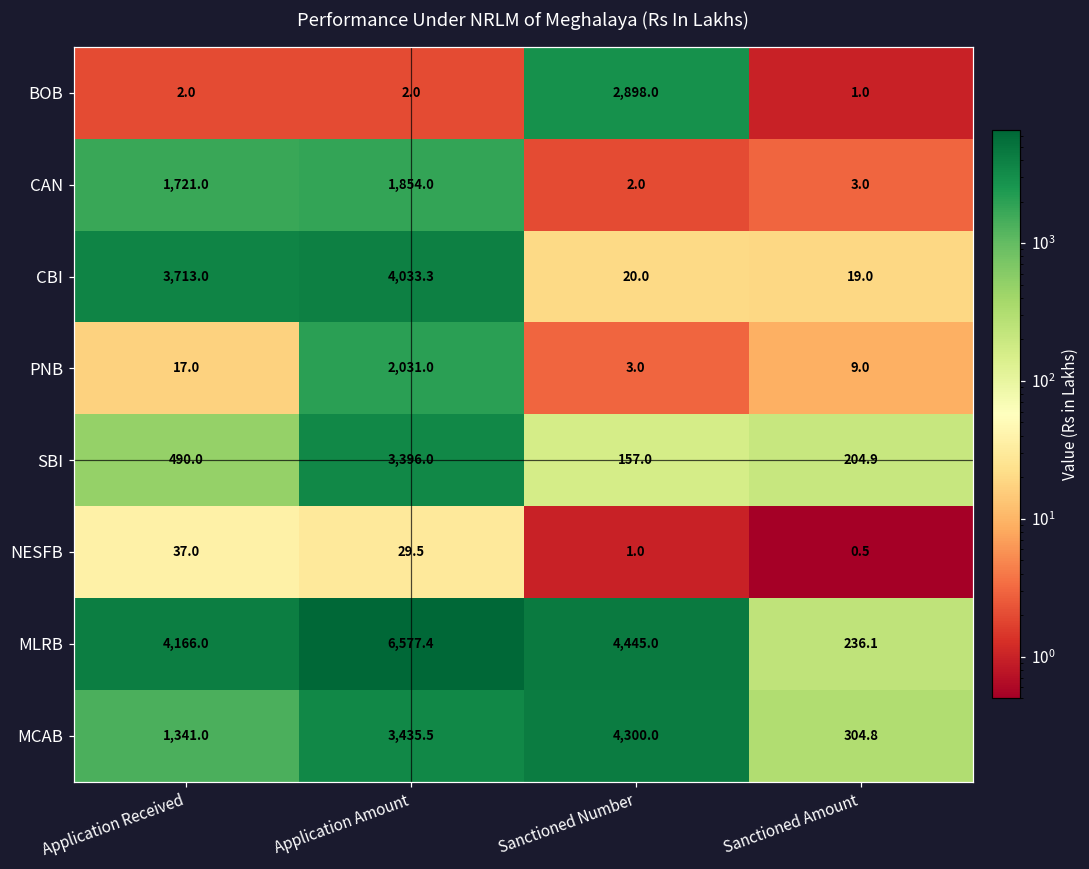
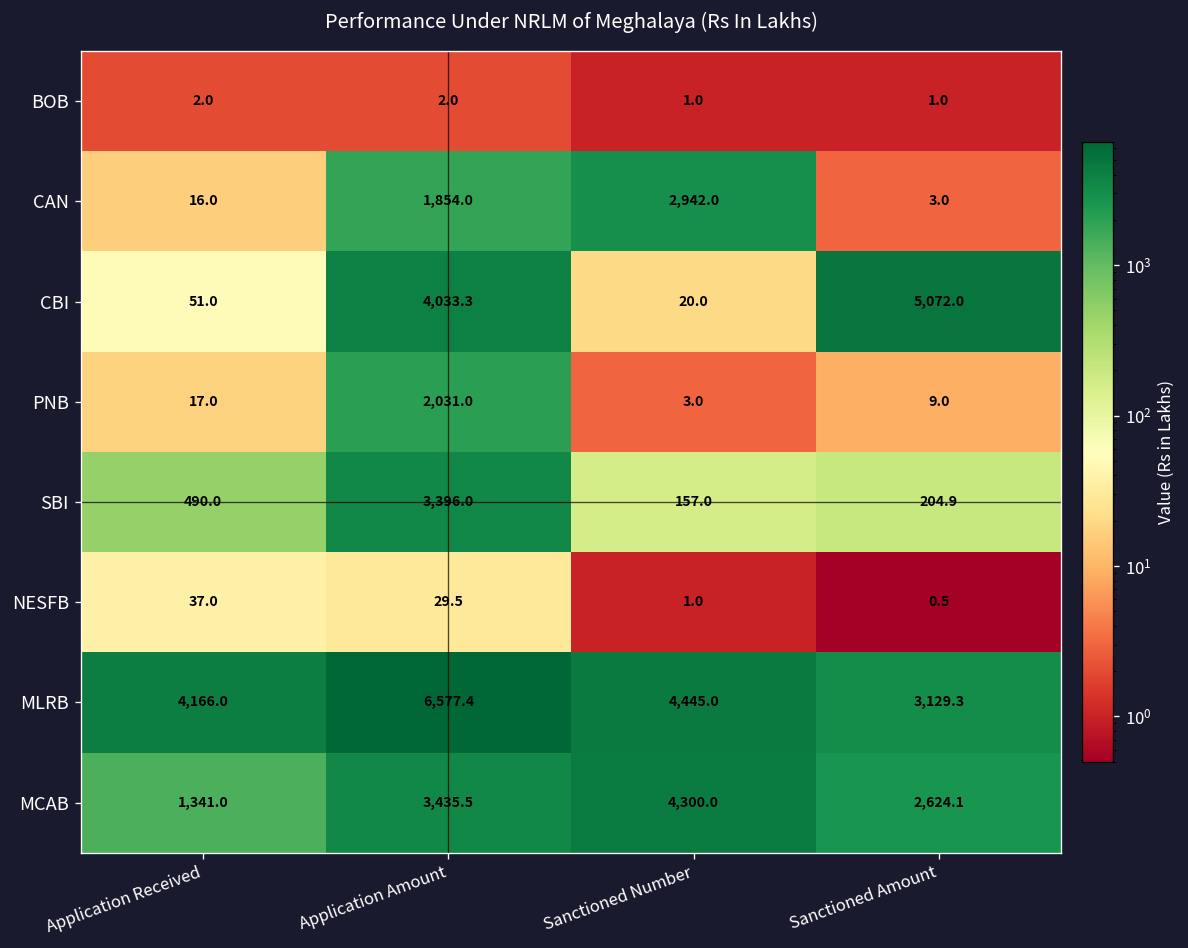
BOB, Sanctioned Number: 2,898.0 -> 1.0
CAN, Application Received: 1,721.0 -> 16.0
CAN, Sanctioned Number: 2.0 -> 2,942.0
CBI, Application Received: 3,713.0 -> 51.0
CBI, Sanctioned Amount: 19.0 -> 5,072.0
MLRB, Sanctioned Amount: 236.1 -> 3,129.3
MCAB, Sanctioned Amount: 304.8 -> 2,624.1
